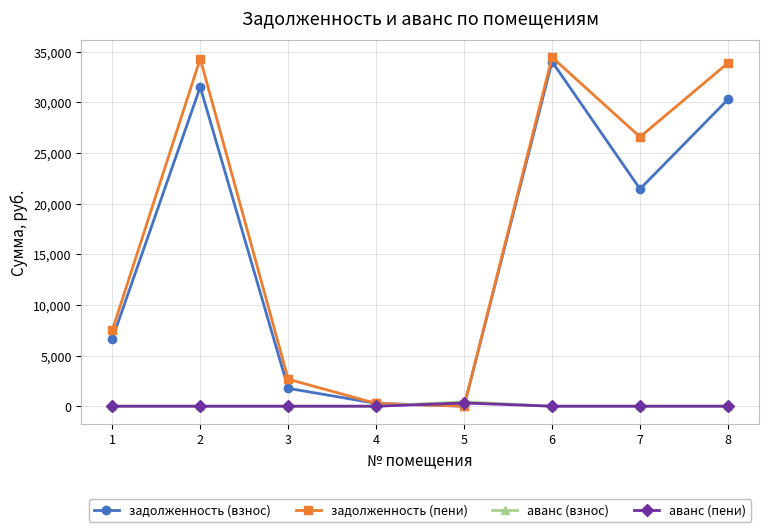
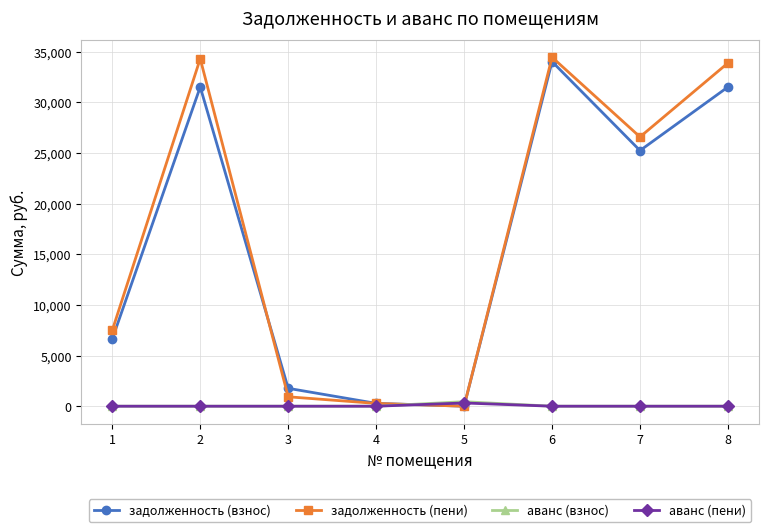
задолженность (пени), 3: 2,700 -> 900
задолженность (взнос), 7: 21,400 -> 25,200
задолженность (взнос), 8: 30,300 -> 31,500
